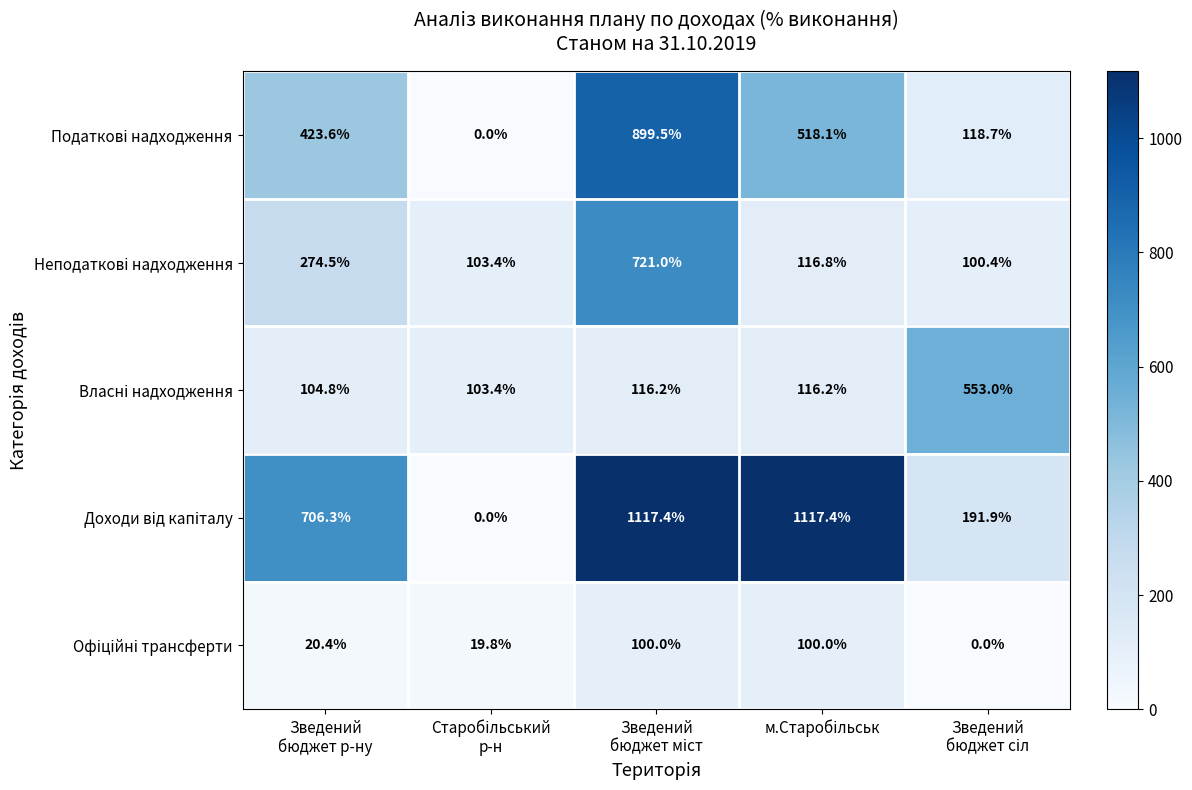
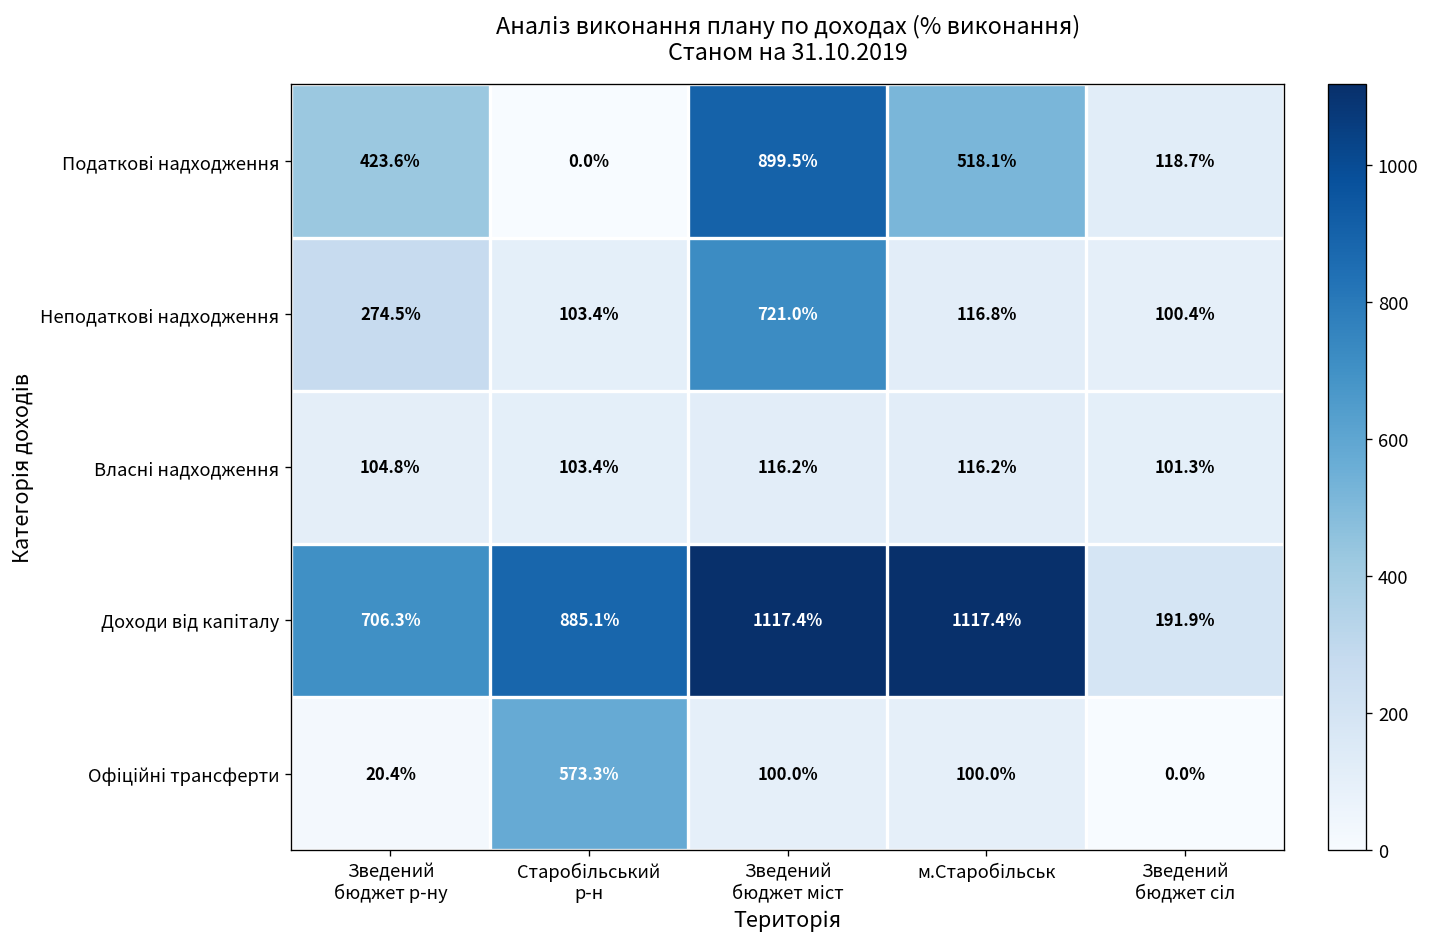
Власні надходження, Зведений бюджет сіл: 553.0% -> 101.3%
Доходи від капіталу, Старобільський р-н: 0.0% -> 885.1%
Офіційні трансферти, Старобільський р-н: 19.8% -> 573.3%
